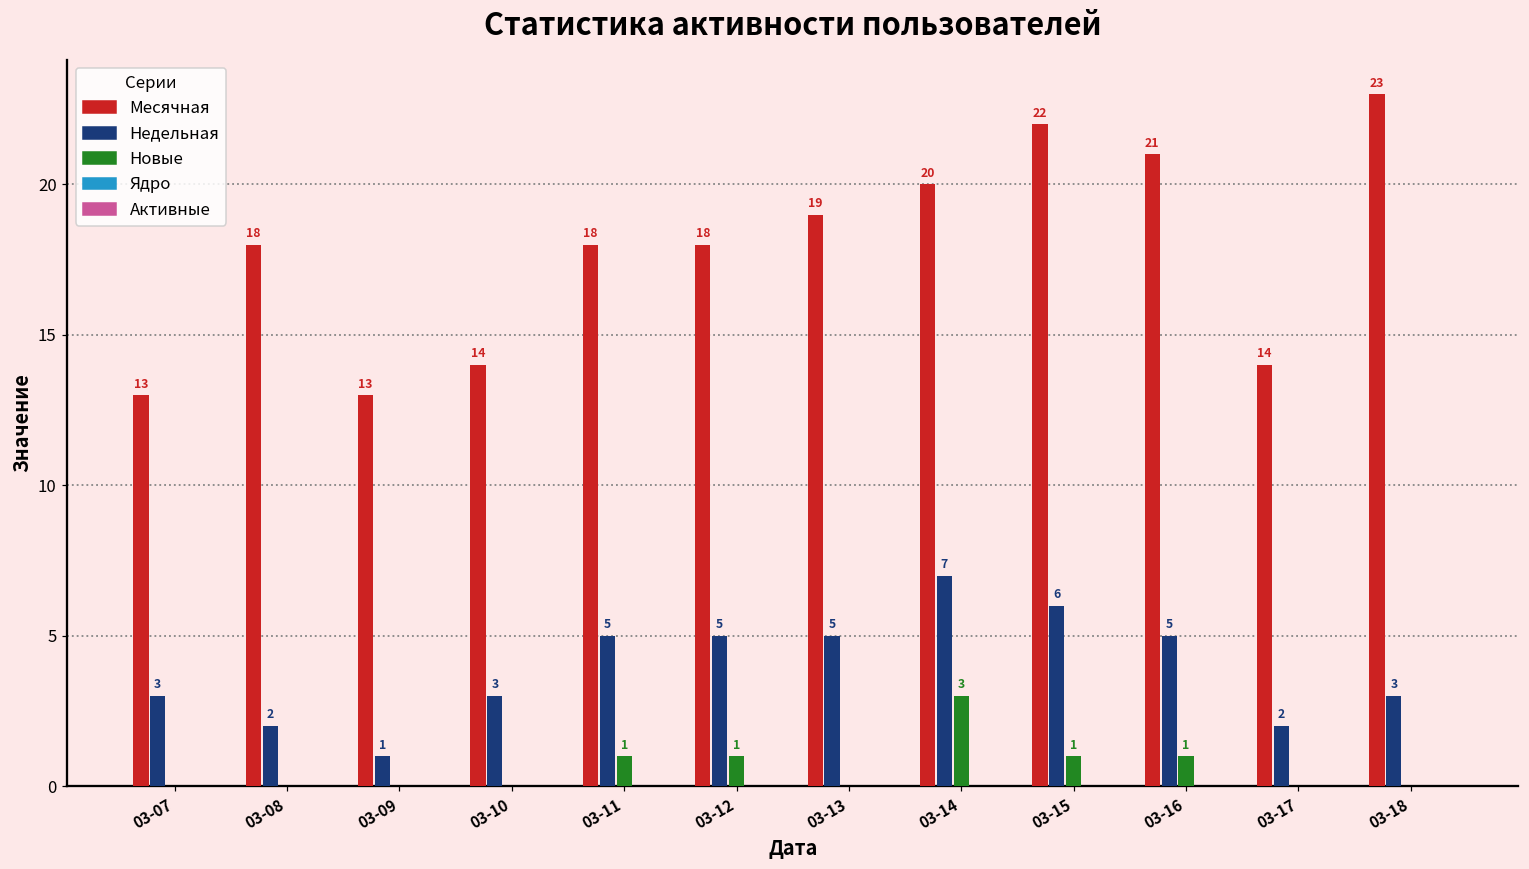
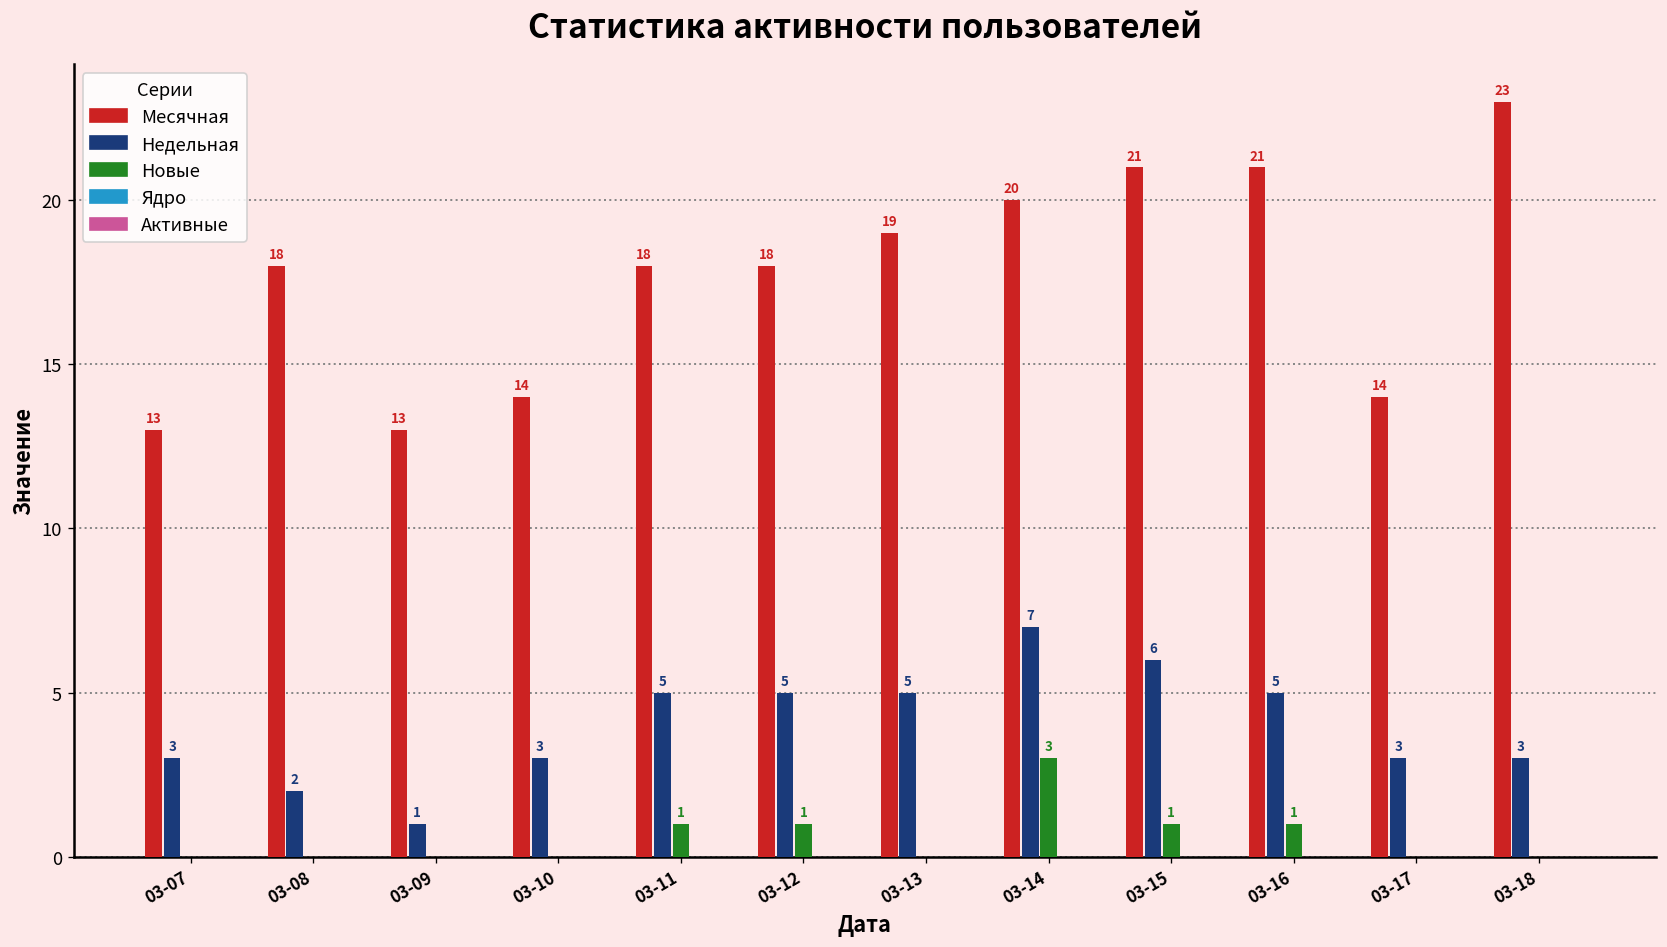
Месячная, 03-15: 22 -> 21
Недельная, 03-17: 2 -> 3
